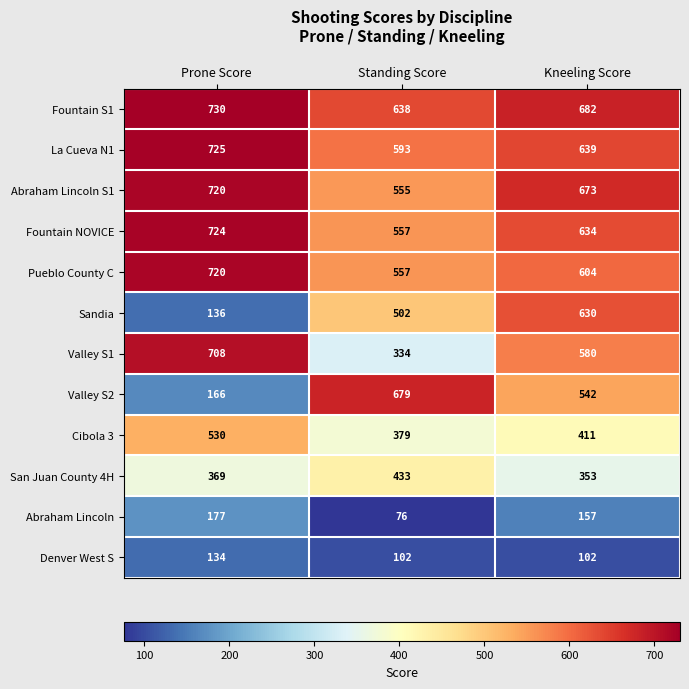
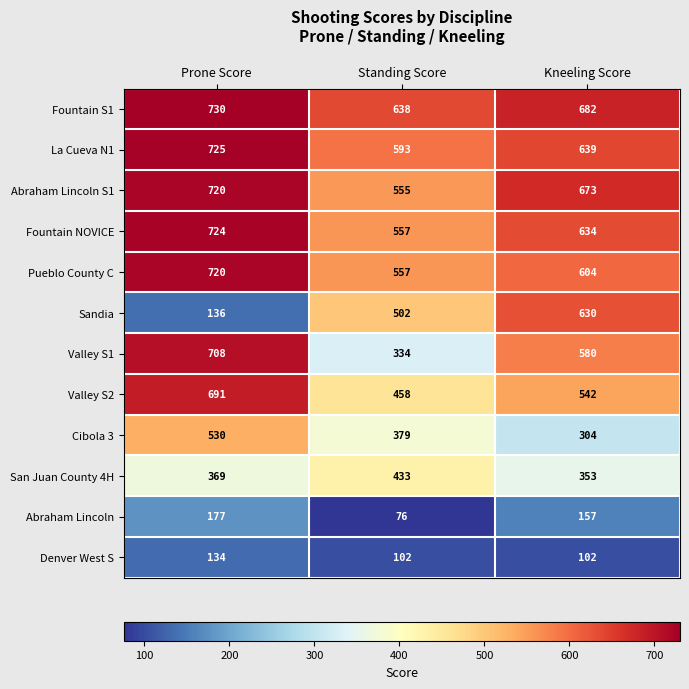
Valley S2, Prone Score: 166 -> 691
Valley S2, Standing Score: 679 -> 458
Cibola 3, Kneeling Score: 411 -> 304
